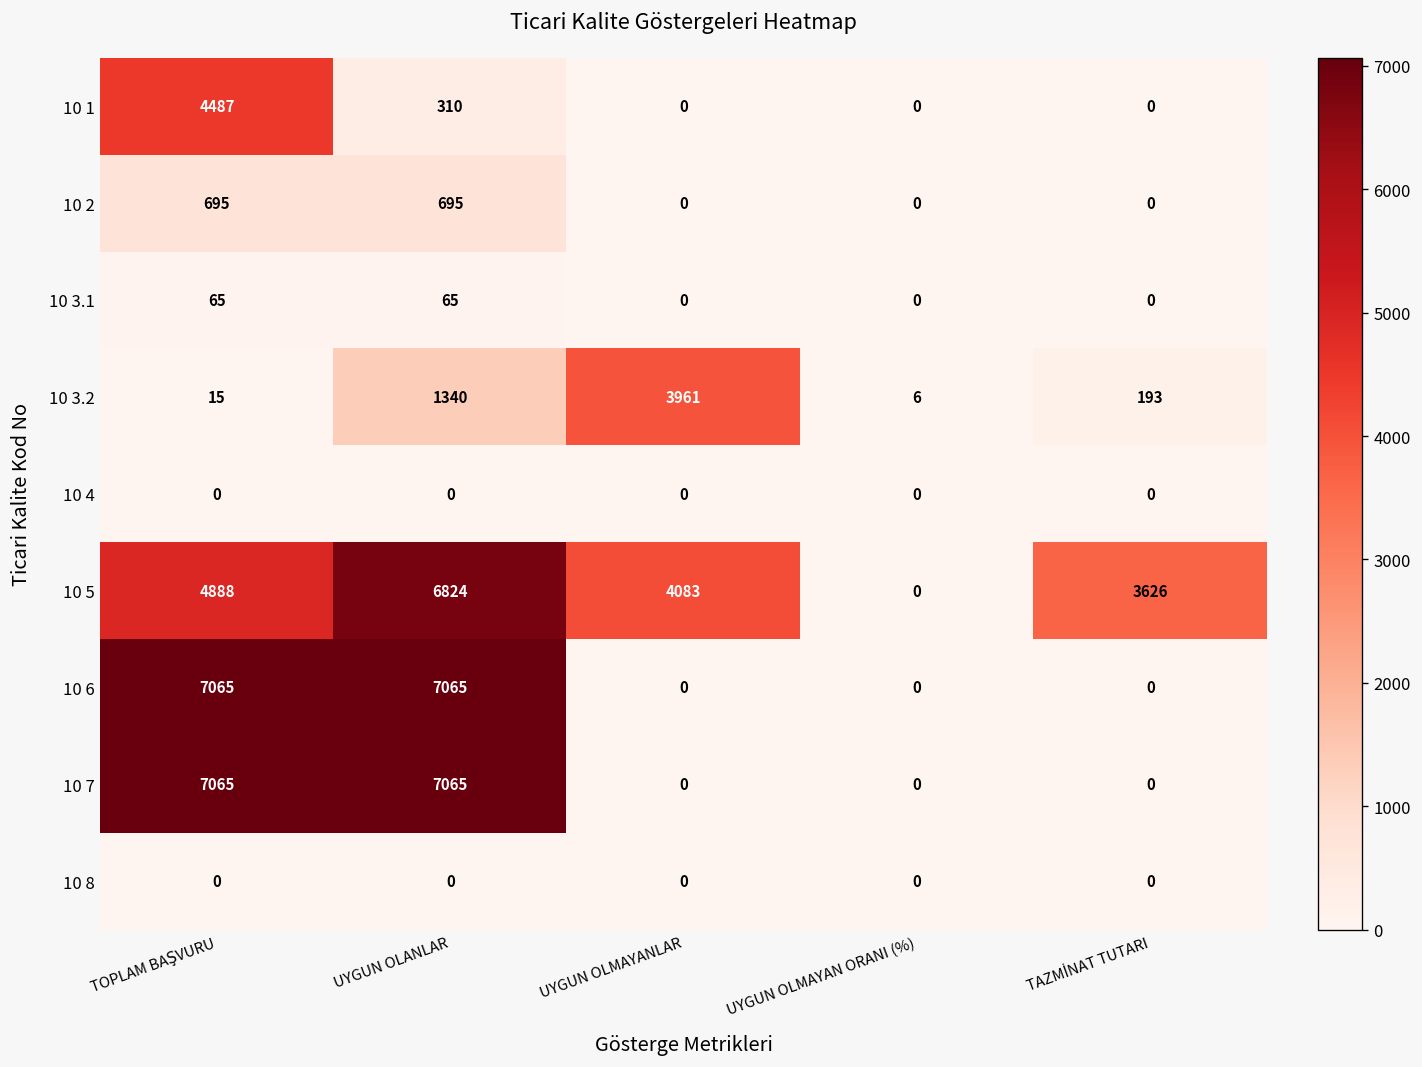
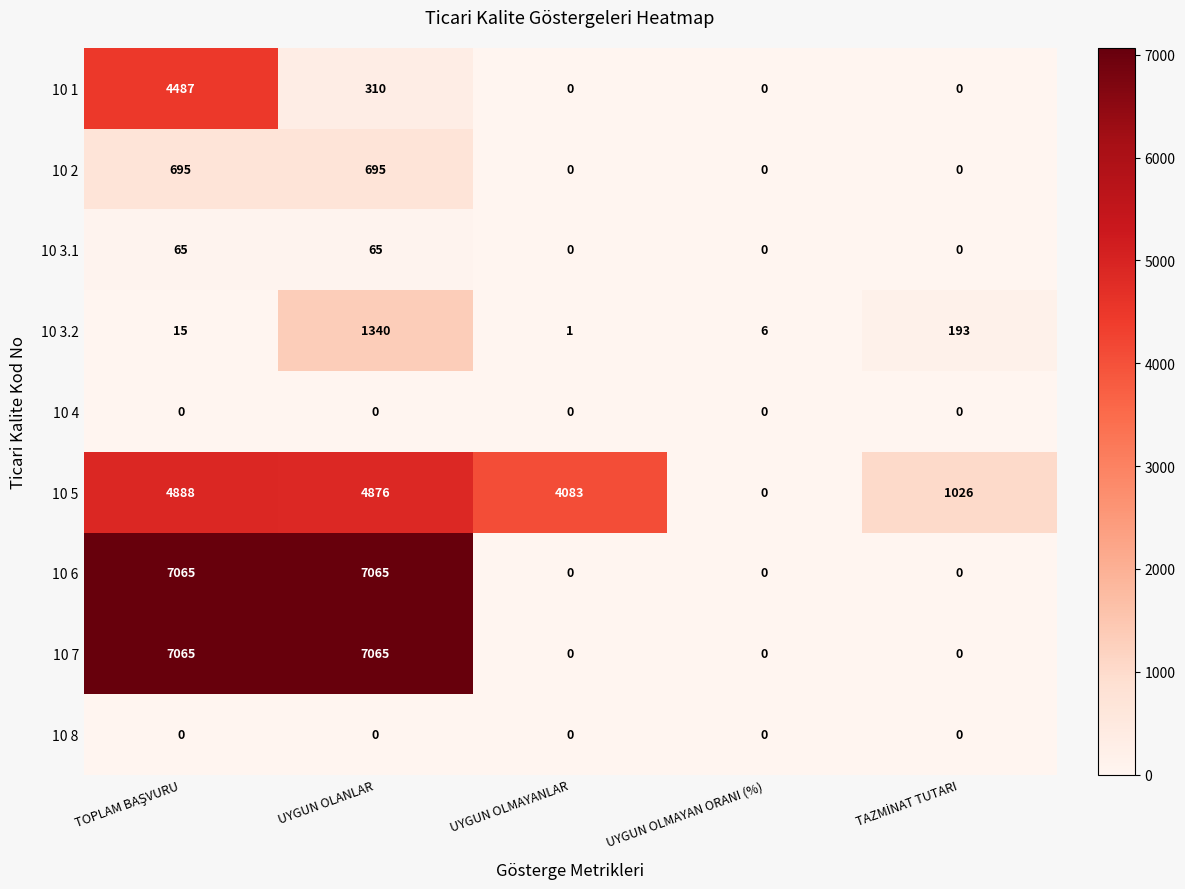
10 3.2, UYGUN OLMAYANLAR: 3961 -> 1
10 5, UYGUN OLANLAR: 6824 -> 4876
10 5, TAZMİNAT TUTARI: 3626 -> 1026
